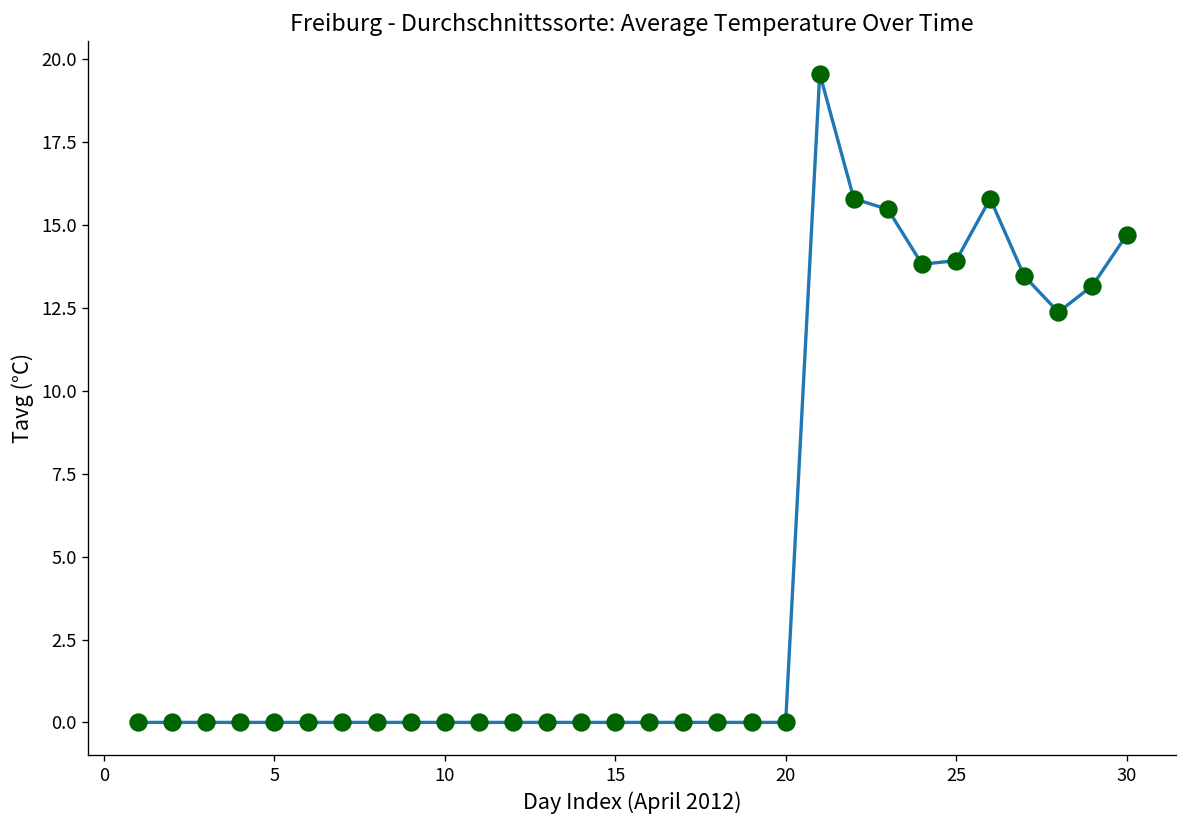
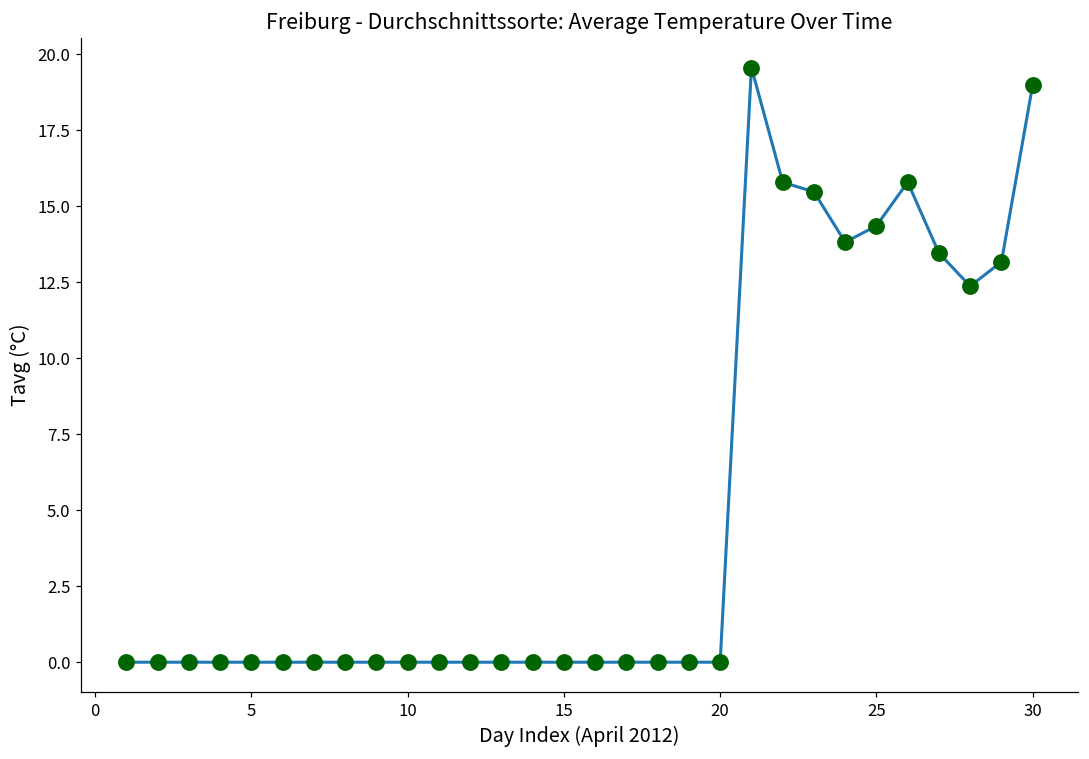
25: 13.9 -> 14.4
30: 14.7 -> 19.0
